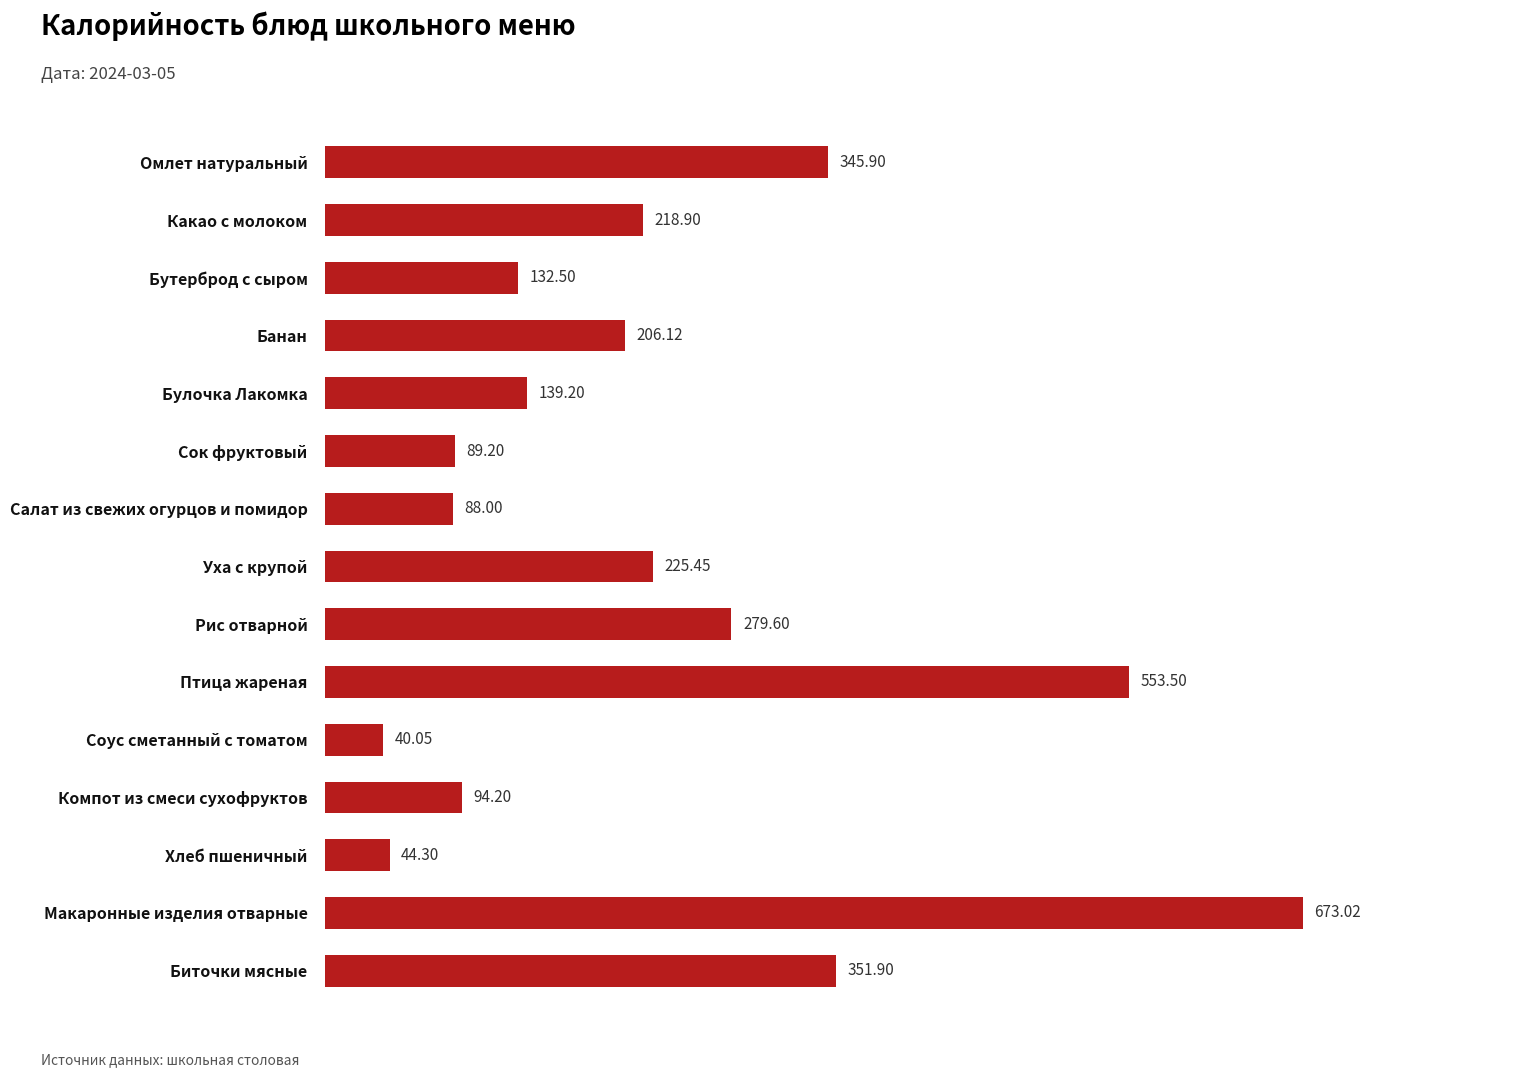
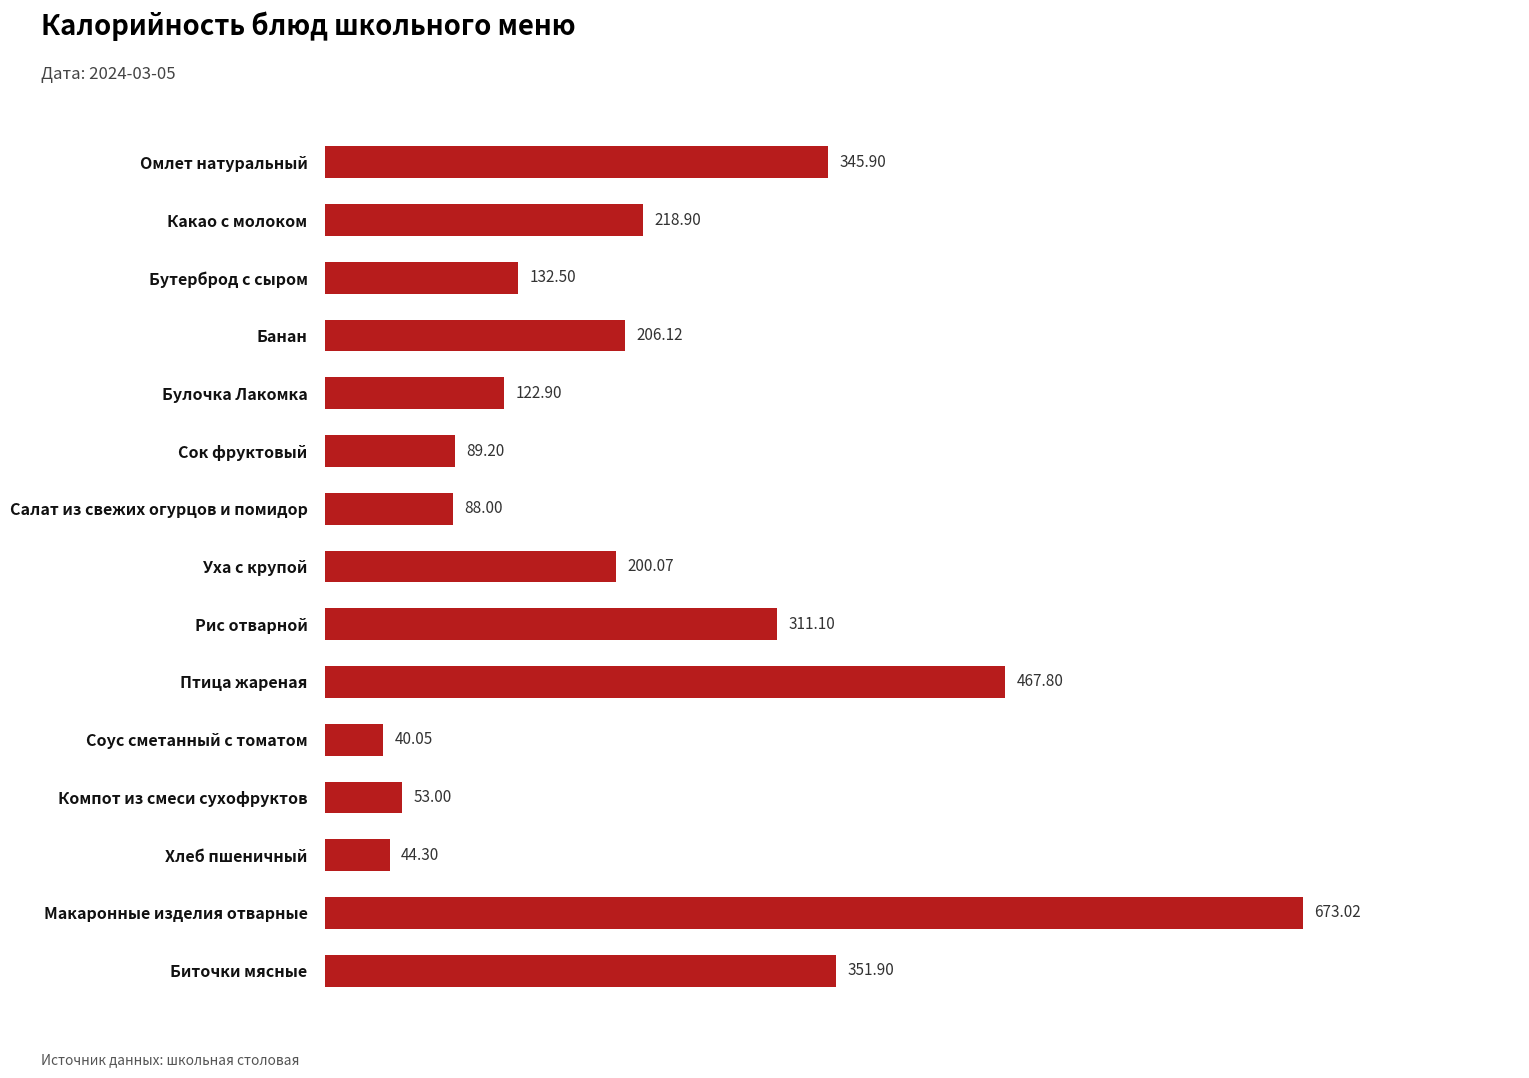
Булочка Лакомка: 139.20 -> 122.90
Уха с крупой: 225.45 -> 200.07
Рис отварной: 279.60 -> 311.10
Птица жареная: 553.50 -> 467.80
Компот из смеси сухофруктов: 94.20 -> 53.00
